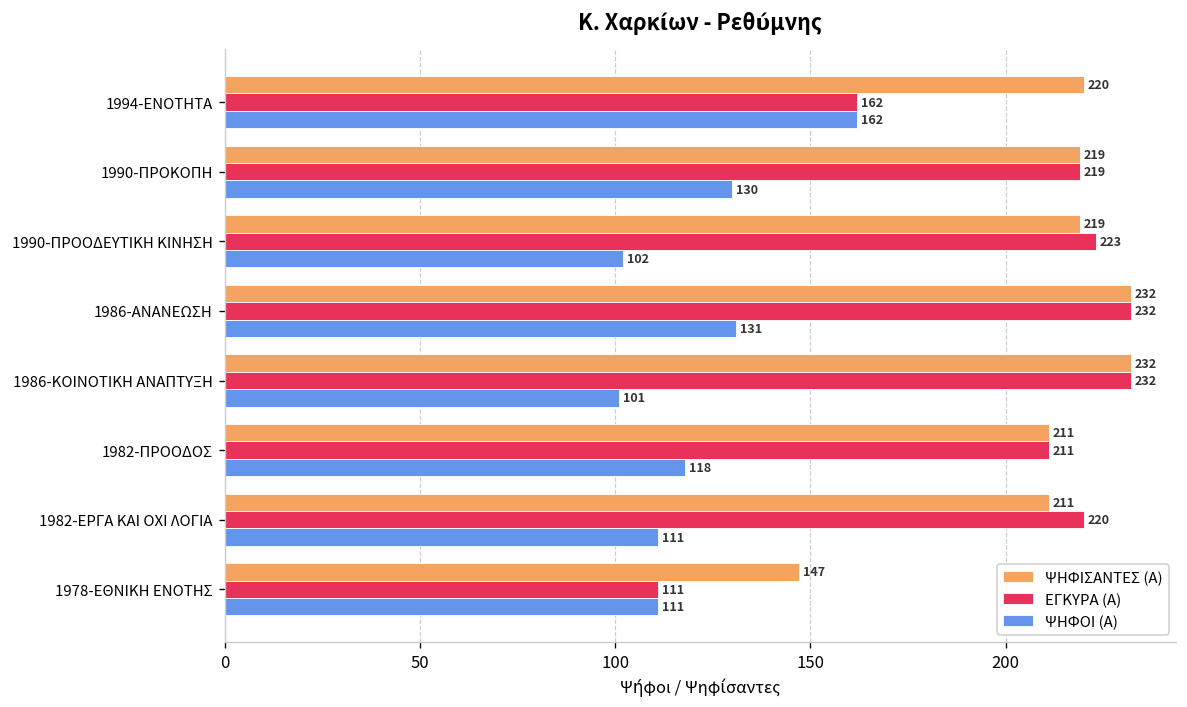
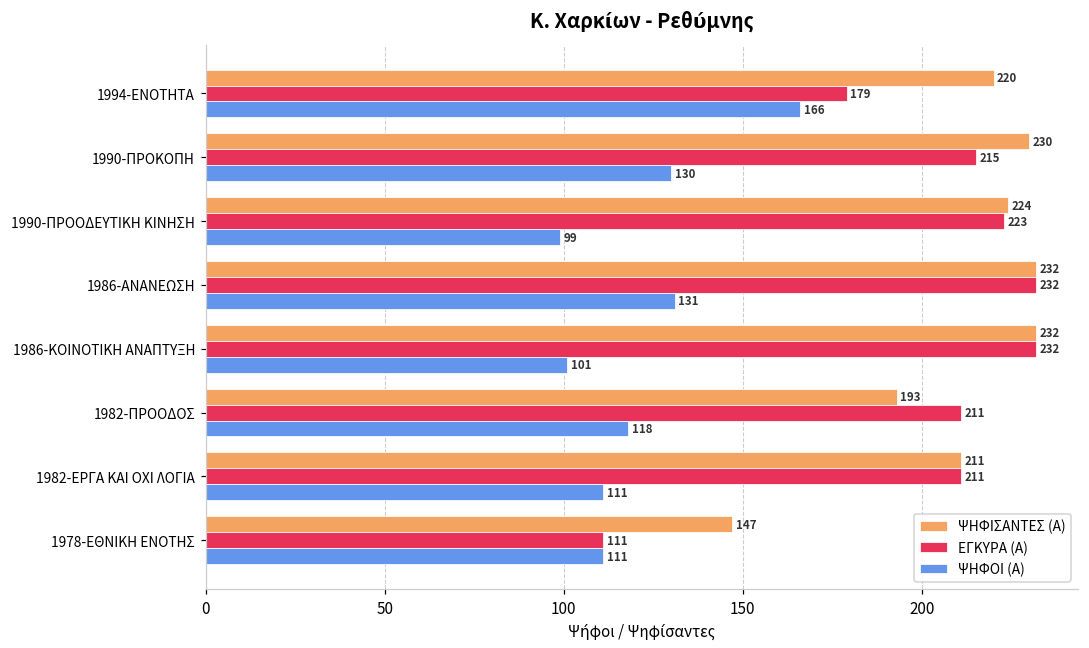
ΕΓΚΥΡΑ (Α), 1994-ΕΝΟΤΗΤΑ: 162 -> 179
ΨΗΦΟΙ (Α), 1994-ΕΝΟΤΗΤΑ: 162 -> 166
ΨΗΦΙΣΑΝΤΕΣ (Α), 1990-ΠΡΟΚΟΠΗ: 219 -> 230
ΕΓΚΥΡΑ (Α), 1990-ΠΡΟΚΟΠΗ: 219 -> 215
ΨΗΦΙΣΑΝΤΕΣ (Α), 1990-ΠΡΟΟΔΕΥΤΙΚΗ ΚΙΝΗΣΗ: 219 -> 224
ΨΗΦΟΙ (Α), 1990-ΠΡΟΟΔΕΥΤΙΚΗ ΚΙΝΗΣΗ: 102 -> 99
ΨΗΦΙΣΑΝΤΕΣ (Α), 1982-ΠΡΟΟΔΟΣ: 211 -> 193
ΕΓΚΥΡΑ (Α), 1982-ΕΡΓΑ ΚΑΙ ΟΧΙ ΛΟΓΙΑ: 220 -> 211
